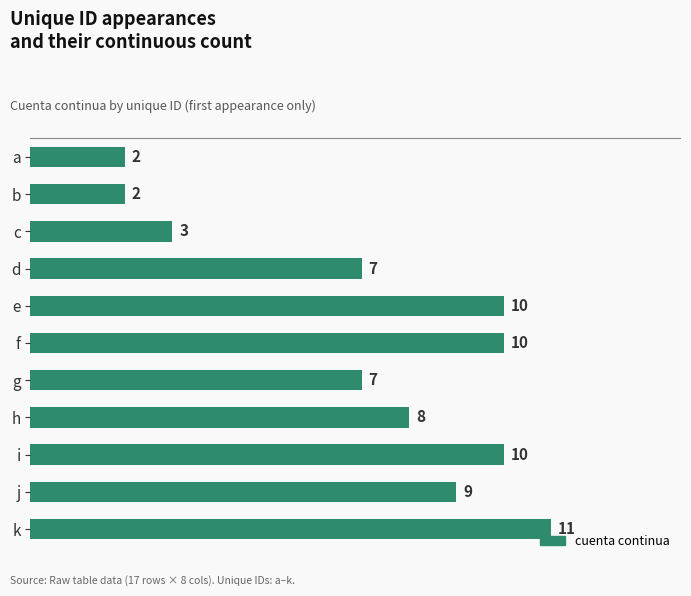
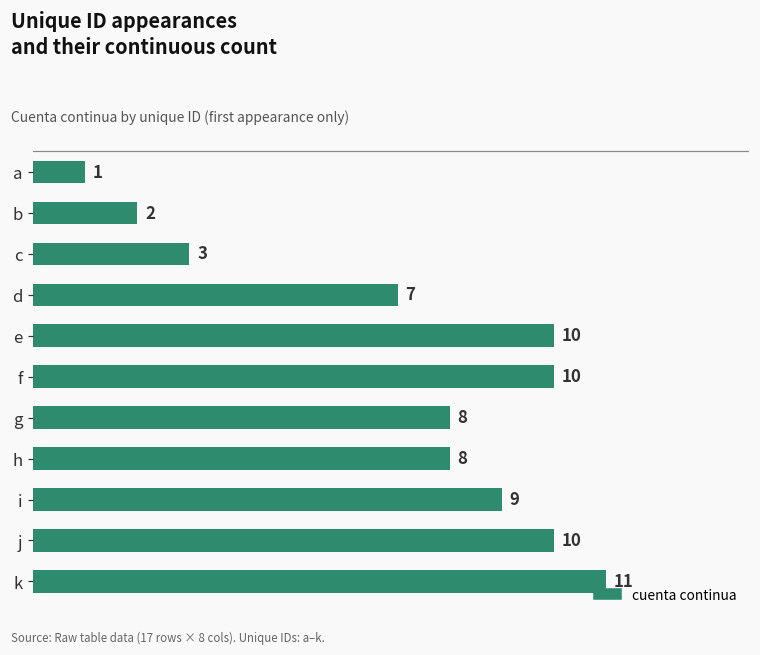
a: 2 -> 1
g: 7 -> 8
i: 10 -> 9
j: 9 -> 10
